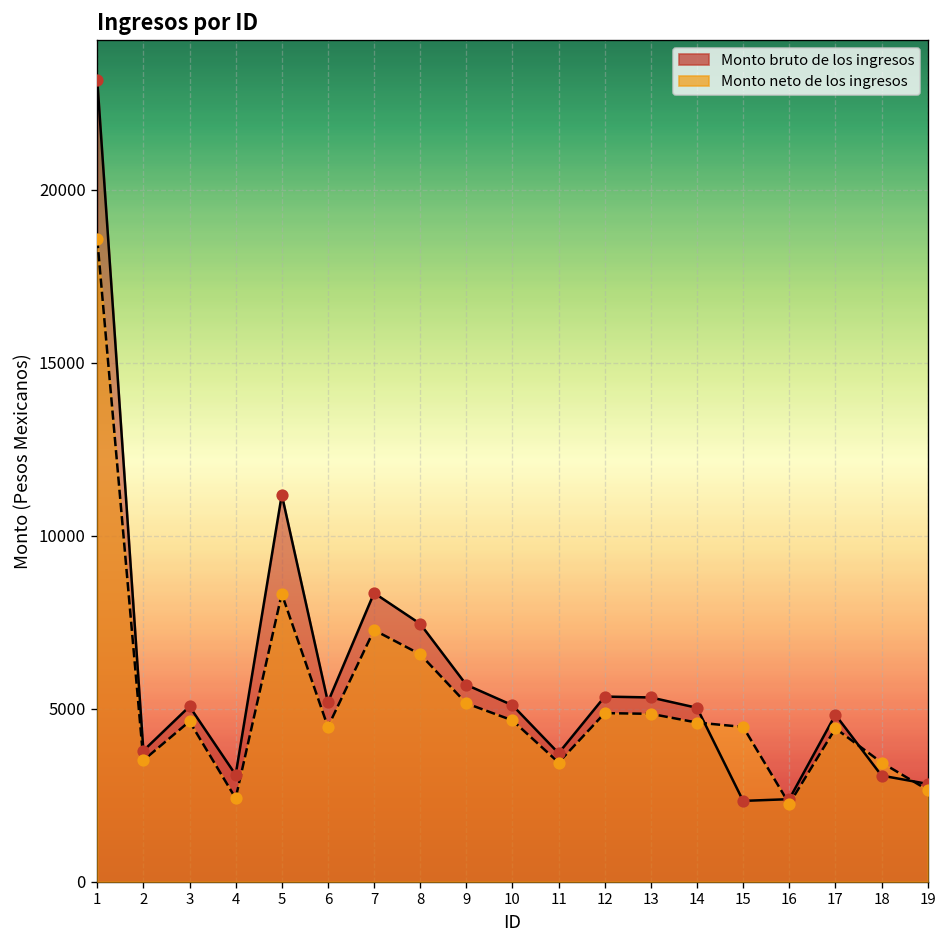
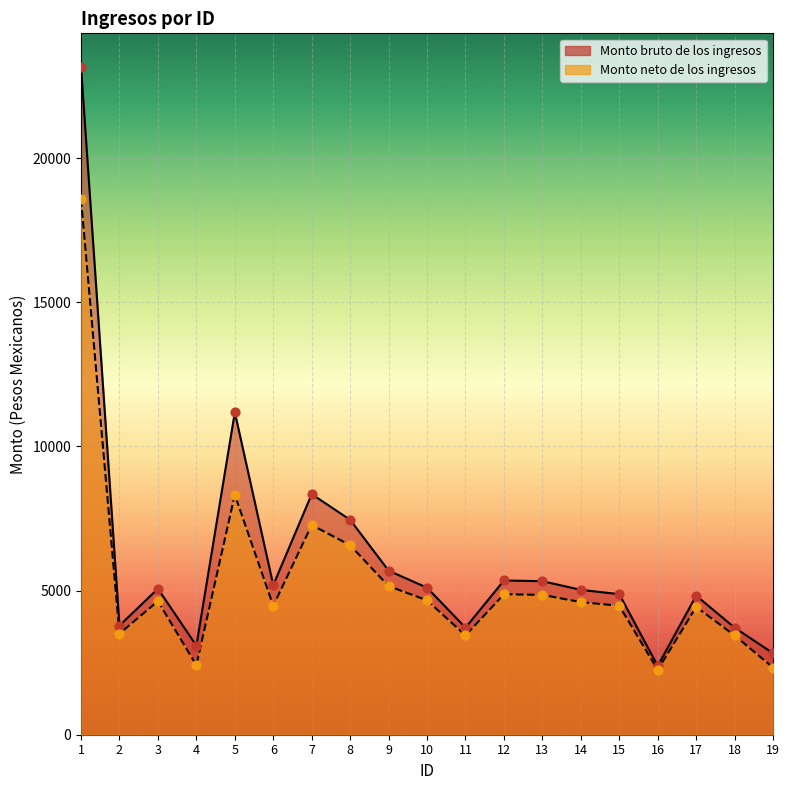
Monto bruto de los ingresos, 15: 2300 -> 4900
Monto bruto de los ingresos, 18: 3100 -> 3700
Monto neto de los ingresos, 19: 2700 -> 2300
